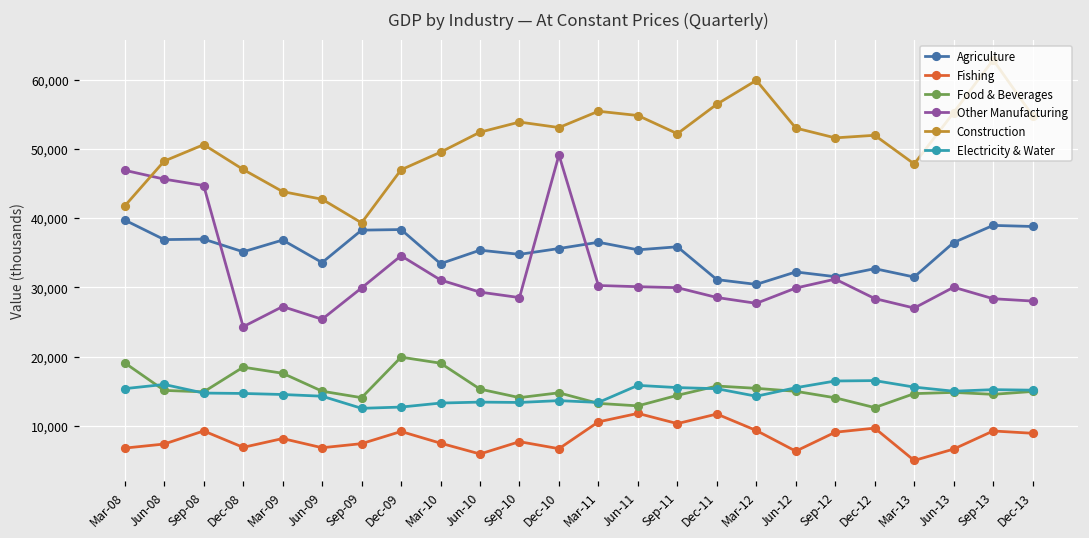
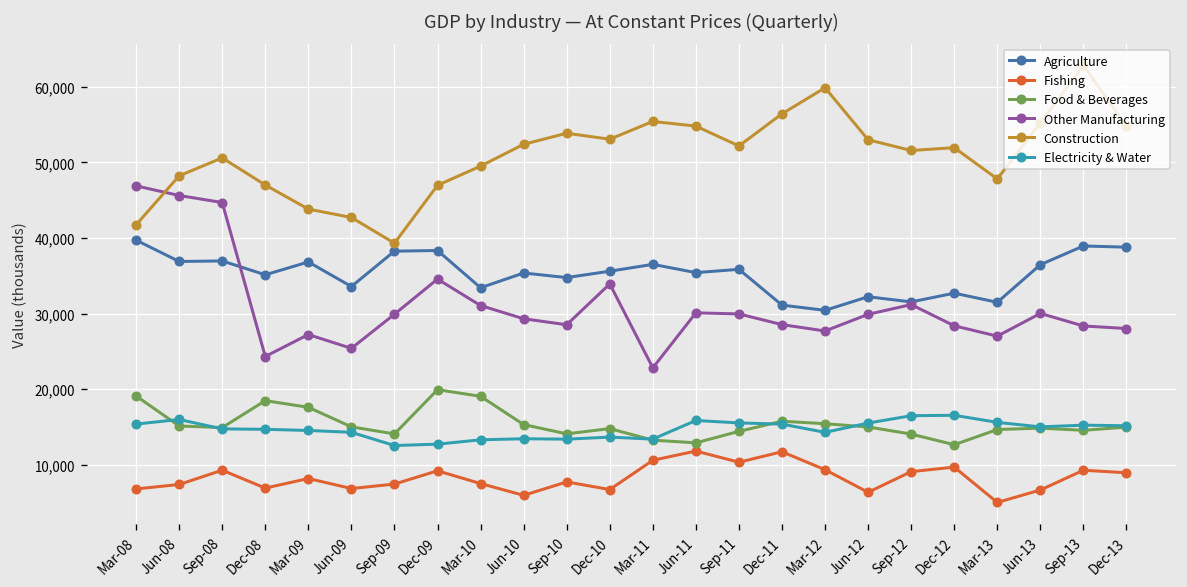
Other Manufacturing, Dec-10: 49,000 -> 34,000
Other Manufacturing, Mar-11: 30,000 -> 23,000
